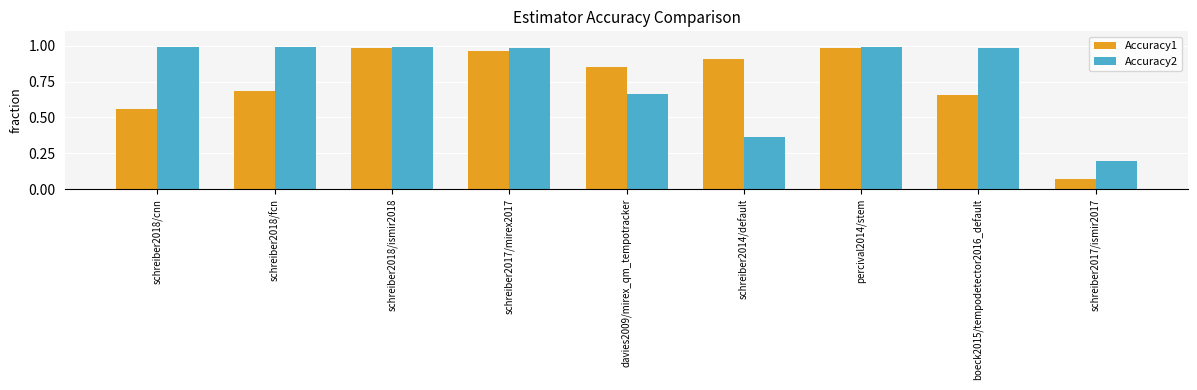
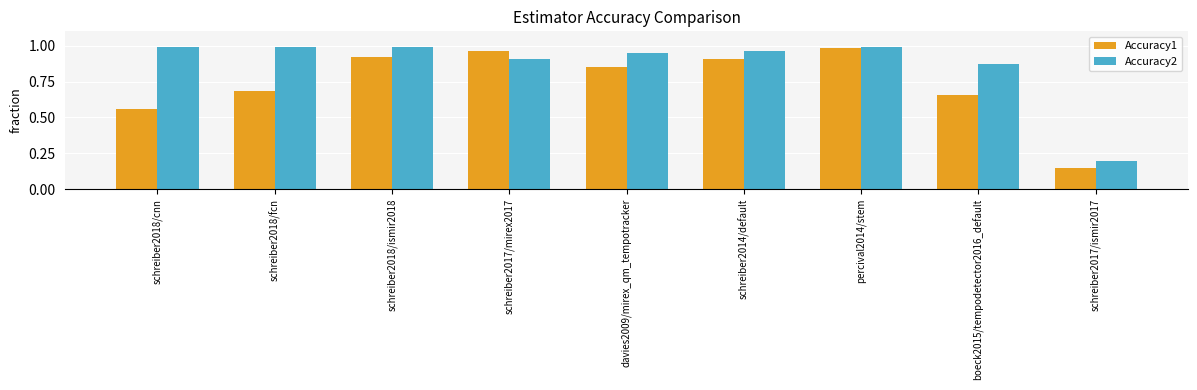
Accuracy1, schreiber2018/ismir2018: 0.98 -> 0.92
Accuracy2, schreiber2017/mirex2017: 0.98 -> 0.91
Accuracy2, davies2009/mirex_qm_tempotracker: 0.66 -> 0.95
Accuracy2, schreiber2014/default: 0.37 -> 0.97
Accuracy2, boeck2015/tempodetector2016_default: 0.99 -> 0.87
Accuracy1, schreiber2017/ismir2017: 0.07 -> 0.15
